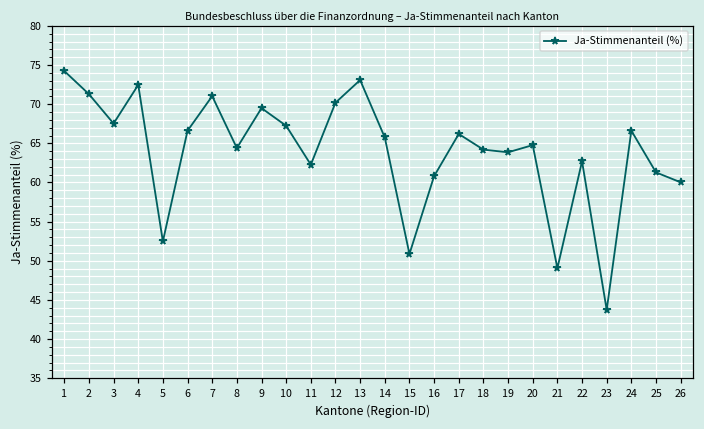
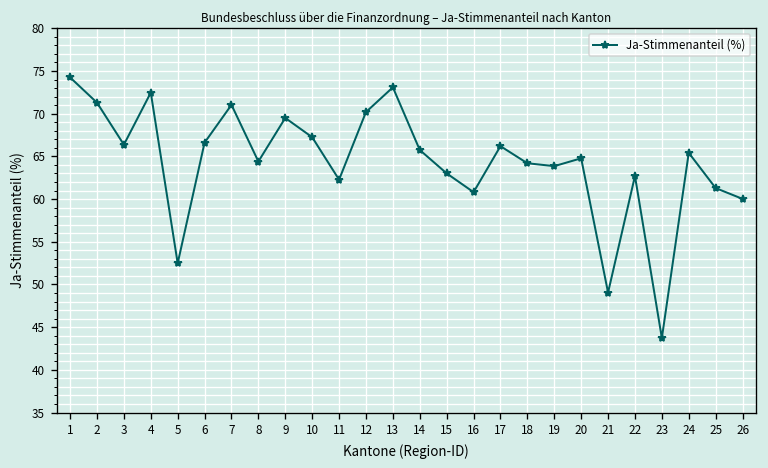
3: 68 -> 66
15: 51 -> 63
24: 67 -> 65
